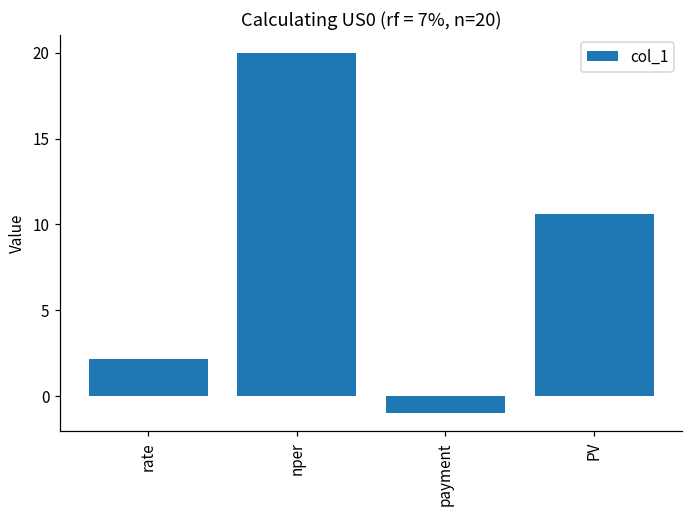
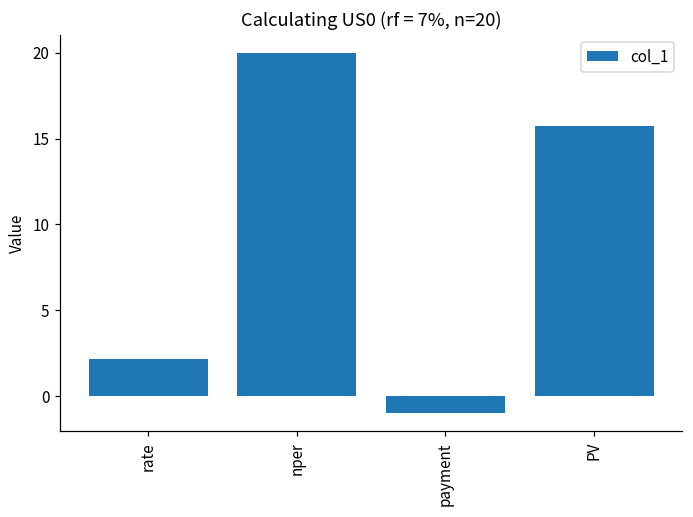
PV: 10.6 -> 15.7
